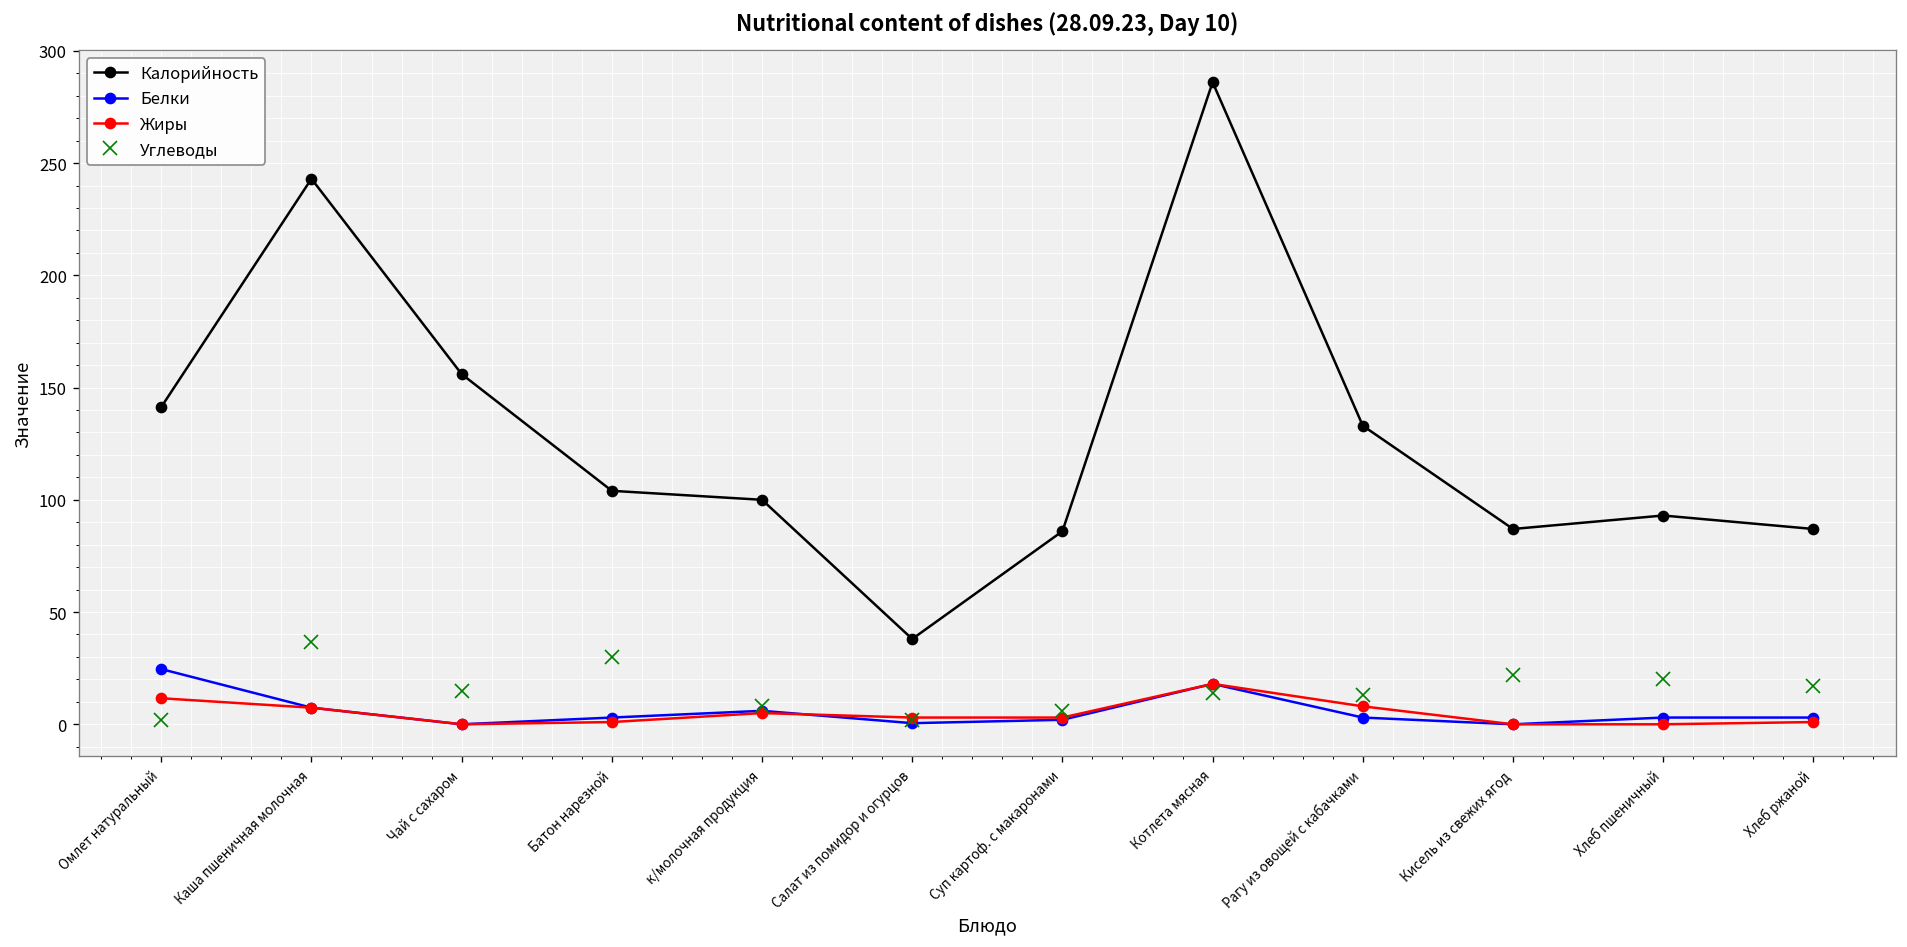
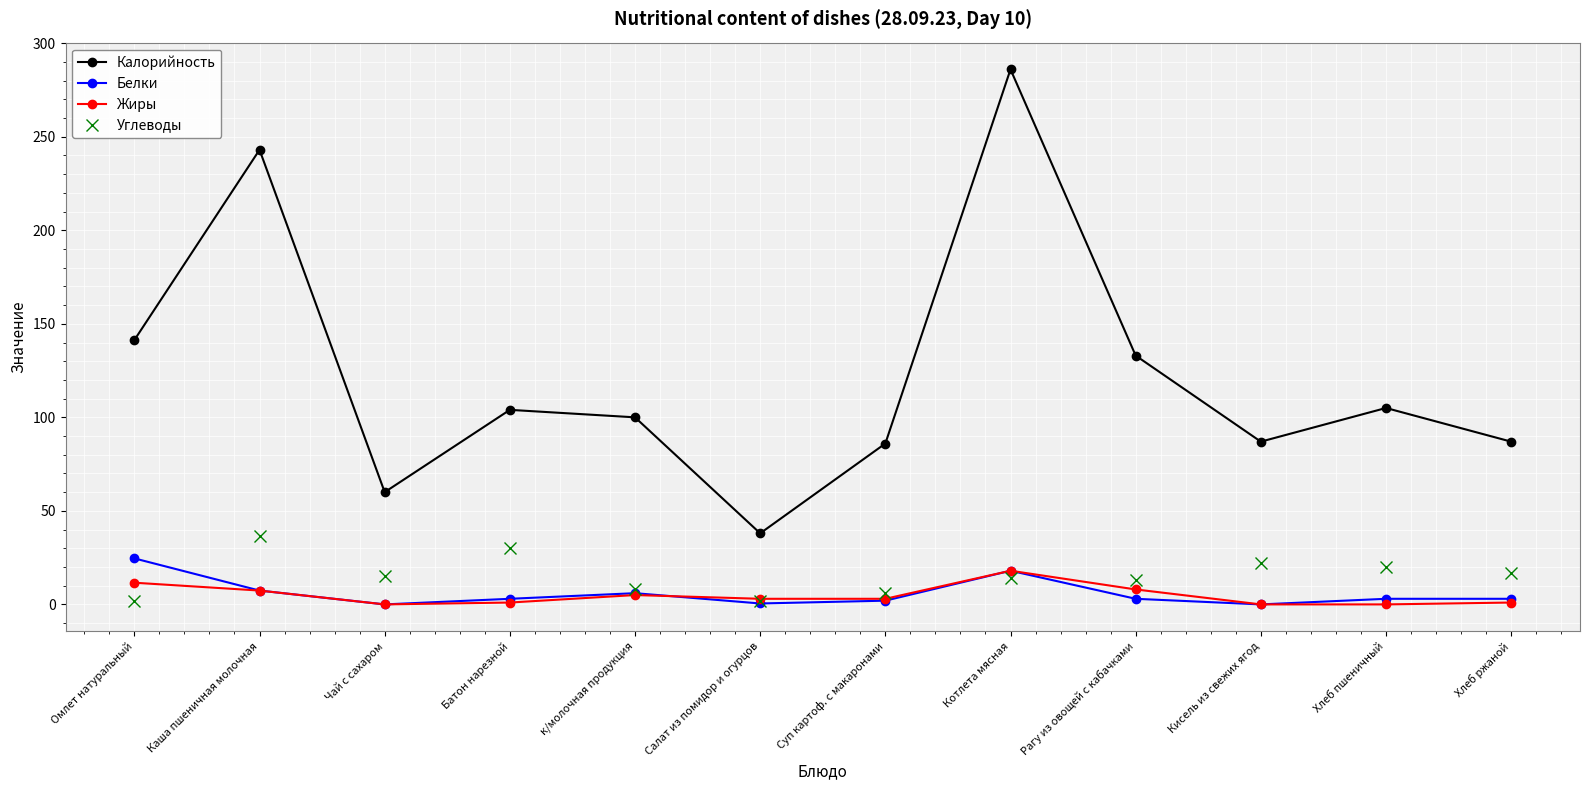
Калорийность, Чай с сахаром: 156 -> 60
Калорийность, Хлеб пшеничный: 93 -> 105
